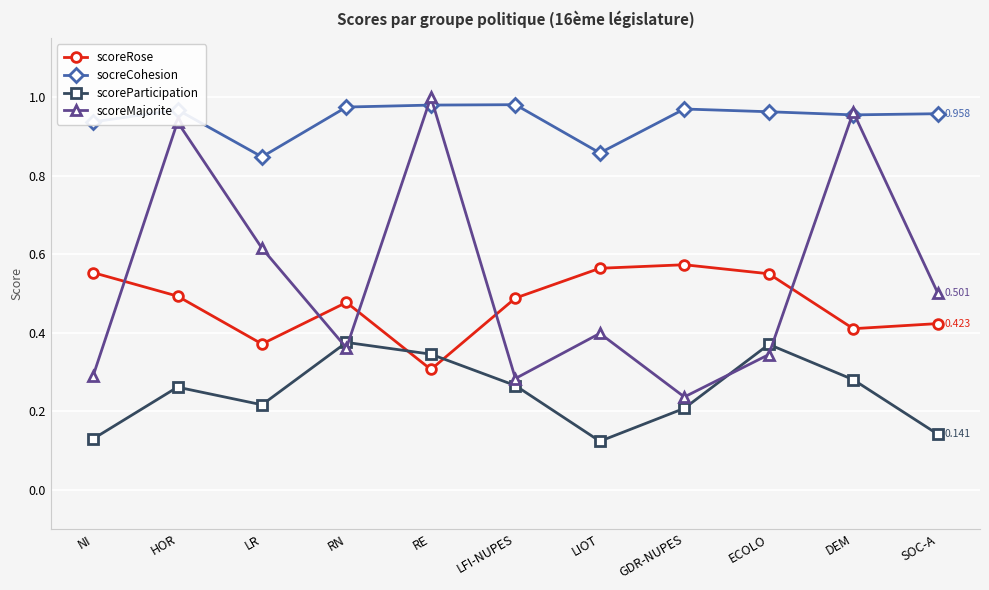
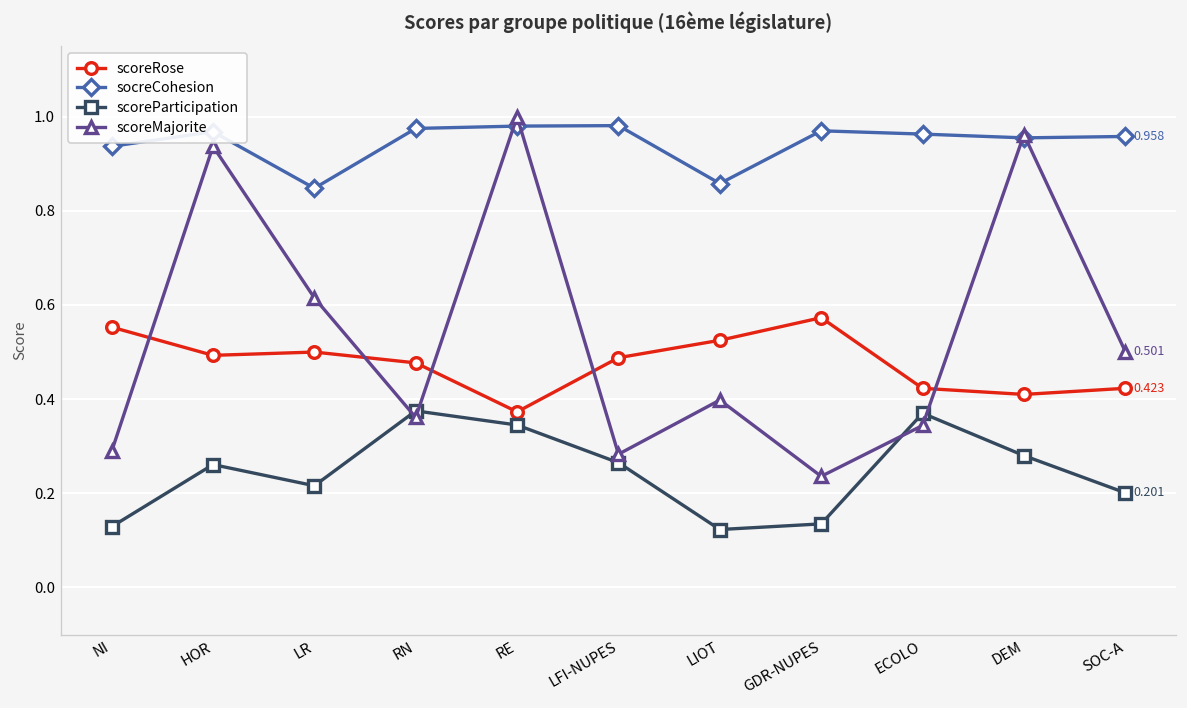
scoreRose, LR: 0.37 -> 0.50
scoreRose, RE: 0.31 -> 0.37
scoreRose, LIOT: 0.56 -> 0.53
scoreParticipation, GDR-NUPES: 0.21 -> 0.14
scoreRose, ECOLO: 0.55 -> 0.42
scoreParticipation, SOC-A: 0.141 -> 0.201
